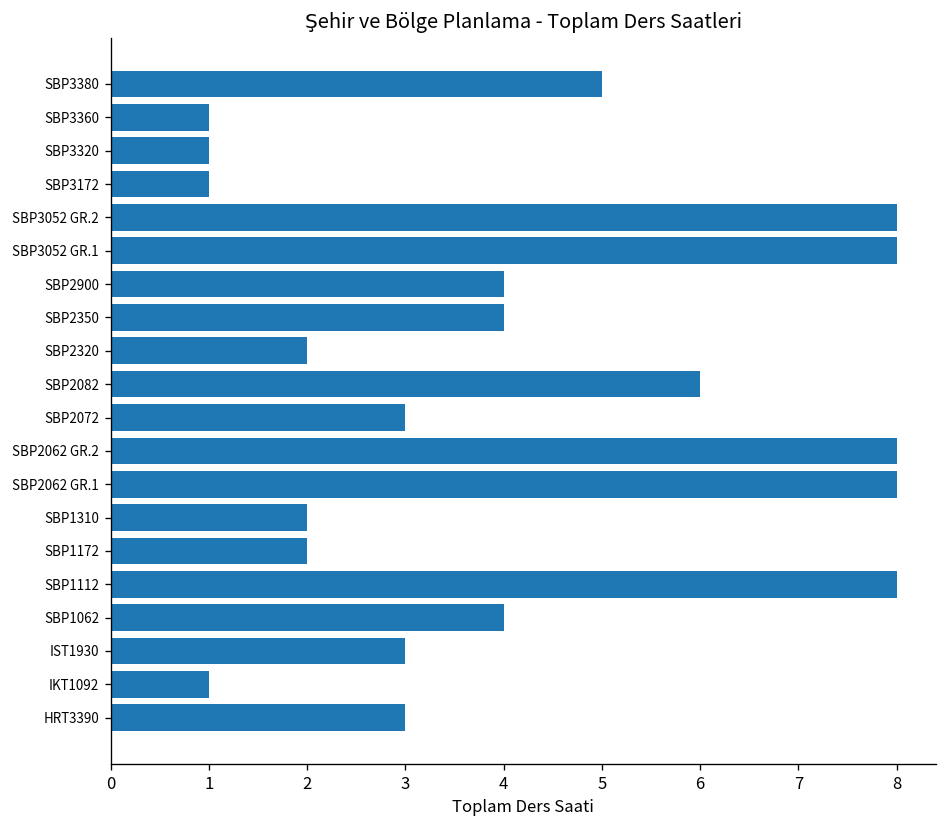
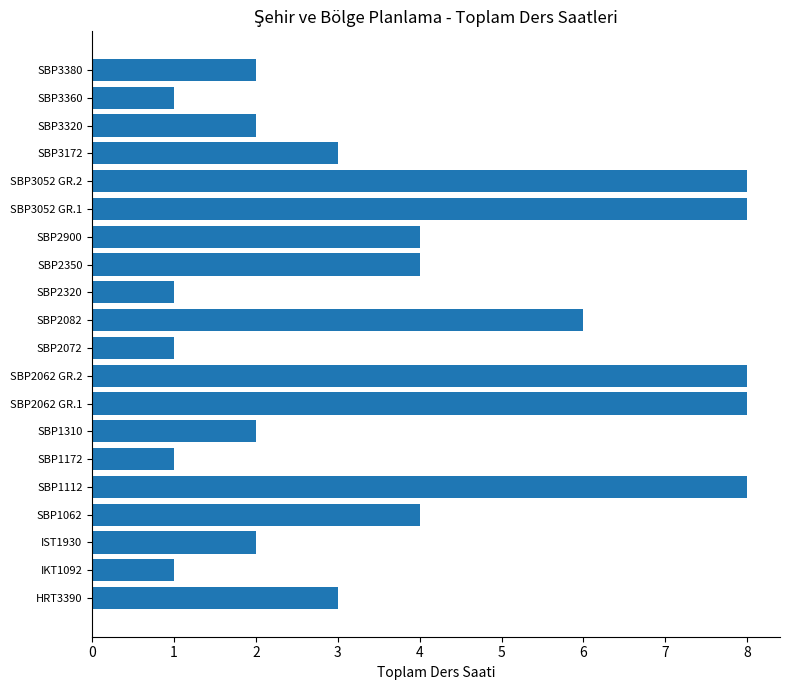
SBP3380: 5 -> 2
SBP3320: 1 -> 2
SBP3172: 1 -> 3
SBP2320: 2 -> 1
SBP2072: 3 -> 1
SBP1172: 2 -> 1
IST1930: 3 -> 2
